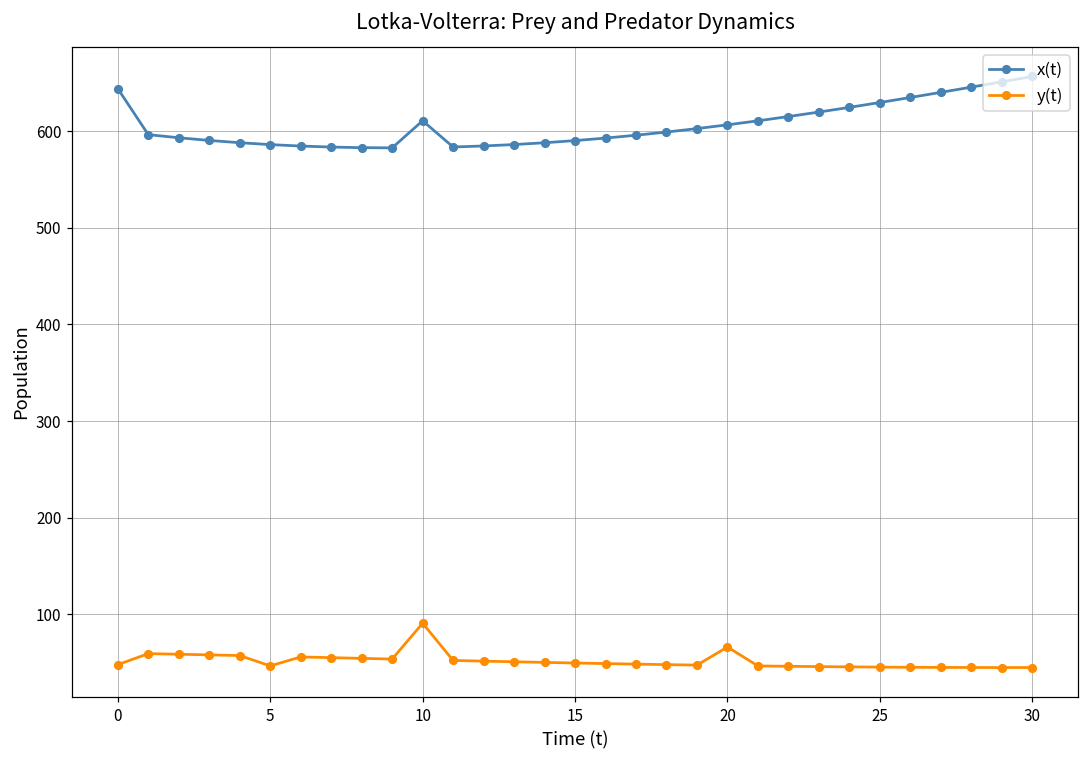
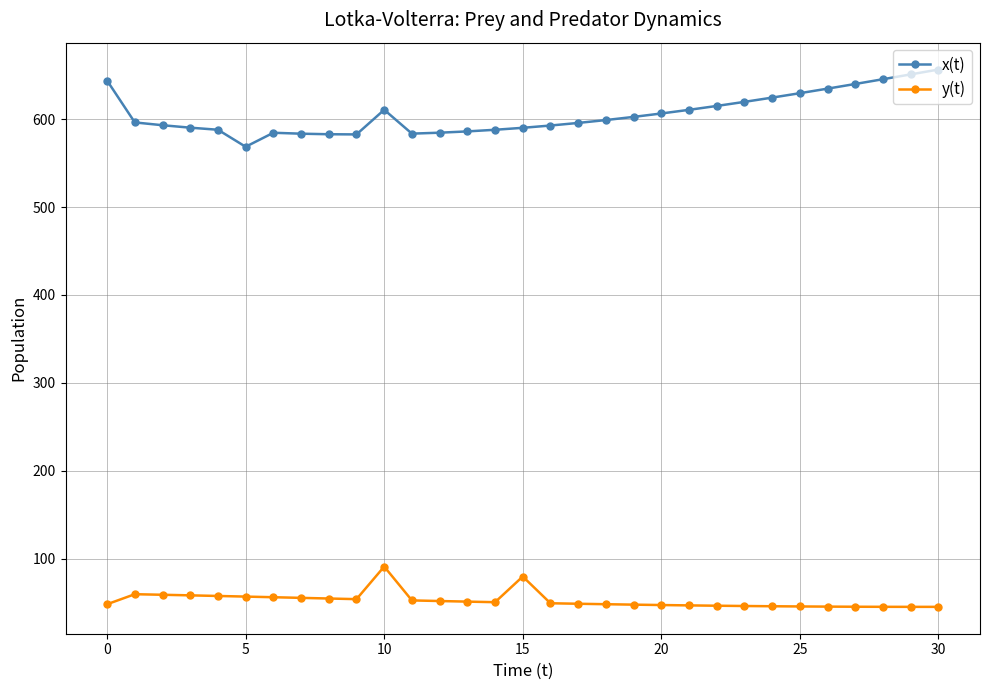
x(t), 5: 590 -> 570
y(t), 5: 50 -> 60
y(t), 15: 50 -> 80
y(t), 20: 70 -> 50
